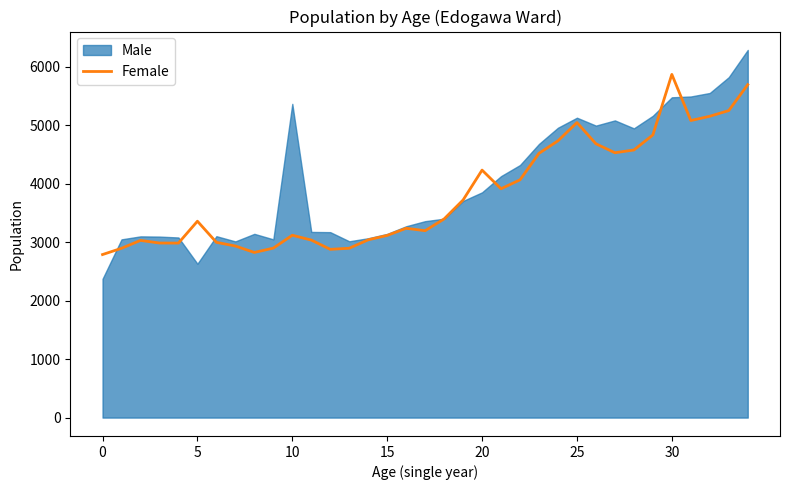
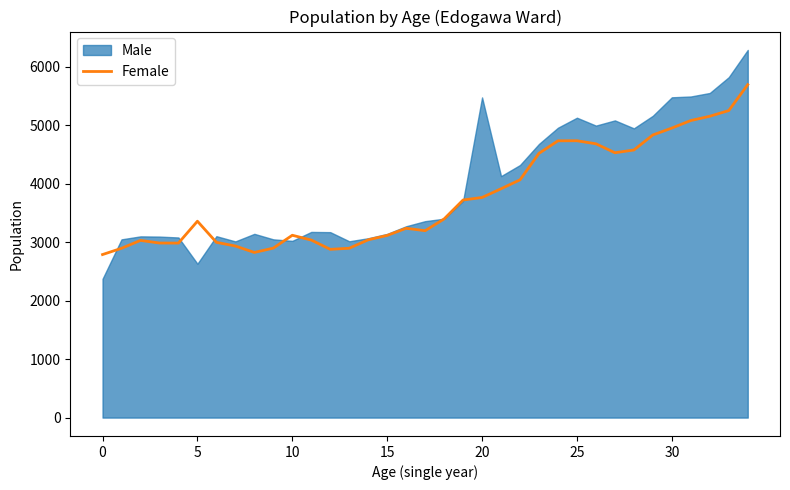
Male, 10: 5400 -> 3000
Female, 20: 4200 -> 3800
Male, 20: 3900 -> 5500
Female, 25: 5000 -> 4700
Female, 30: 5900 -> 5000
